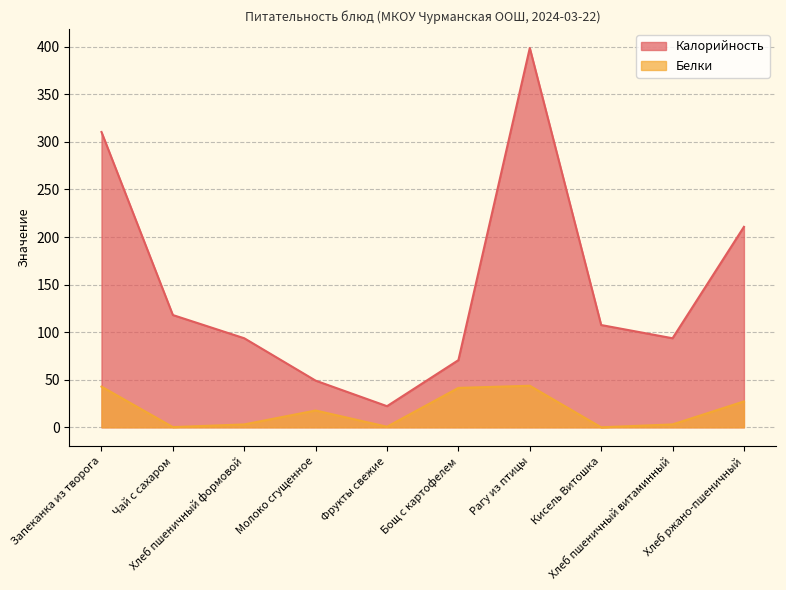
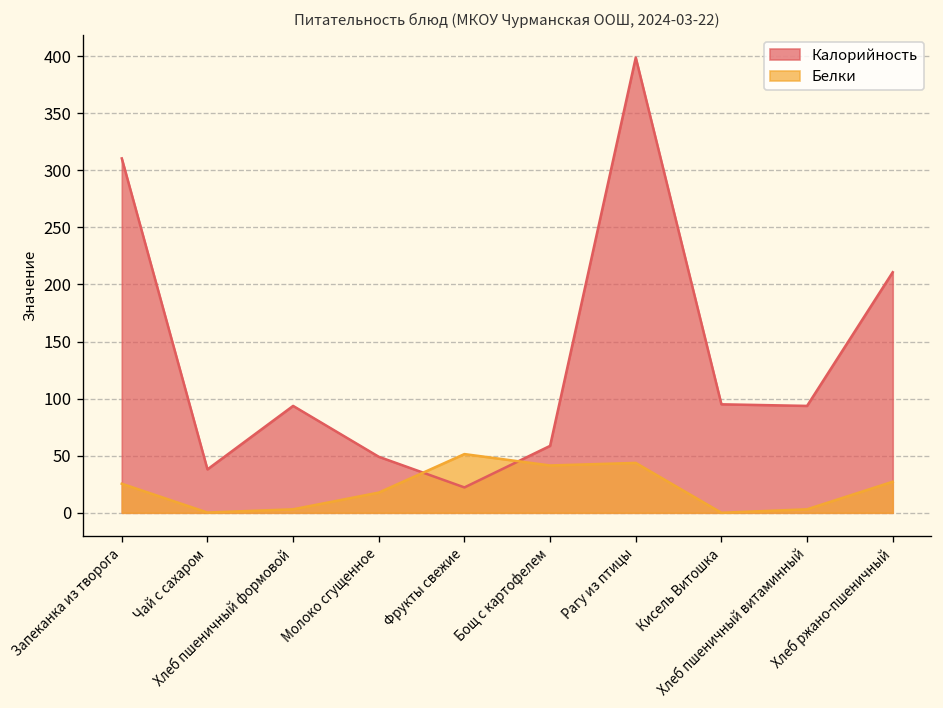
Белки, Запеканка из творога: 40 -> 30
Калорийность, Чай с сахаром: 120 -> 40
Белки, Фрукты свежие: 0 -> 50
Калорийность, Бощ с картофелем: 70 -> 60
Калорийность, Кисель Витошка: 110 -> 100
